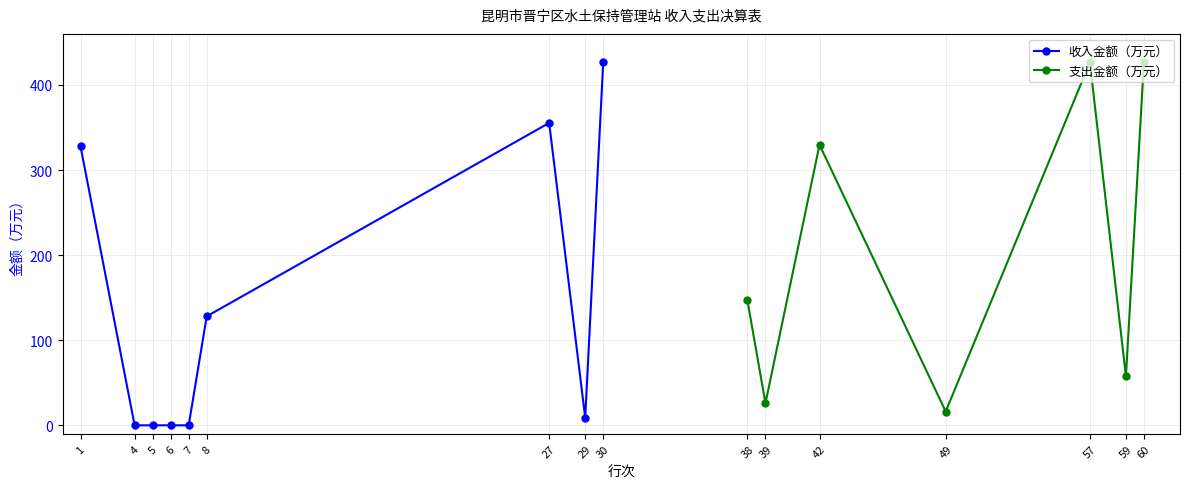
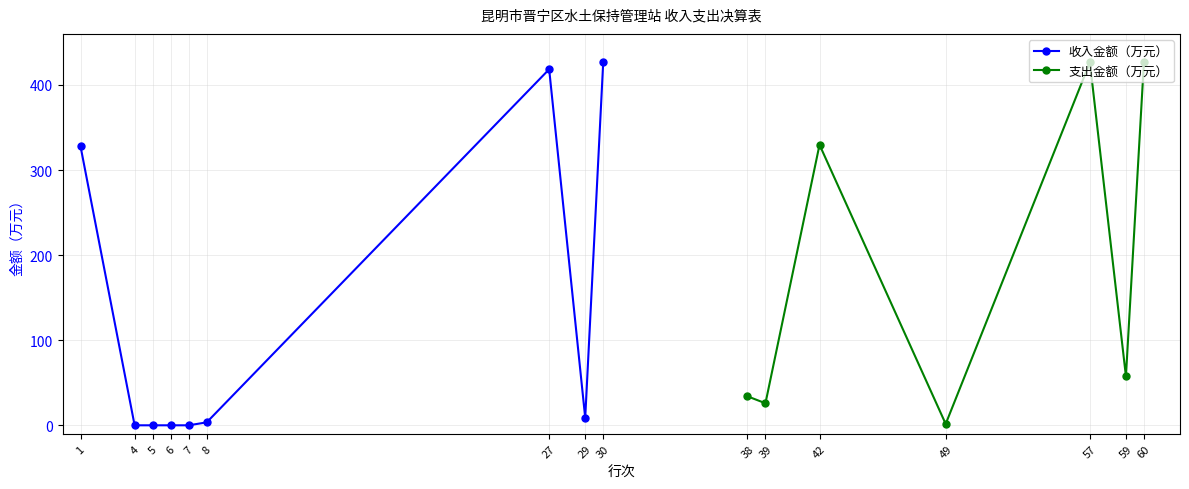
收入金额（万元）, 8: 130 -> 0
收入金额（万元）, 27: 360 -> 420
支出金额（万元）, 38: 150 -> 30
支出金额（万元）, 49: 20 -> 0
